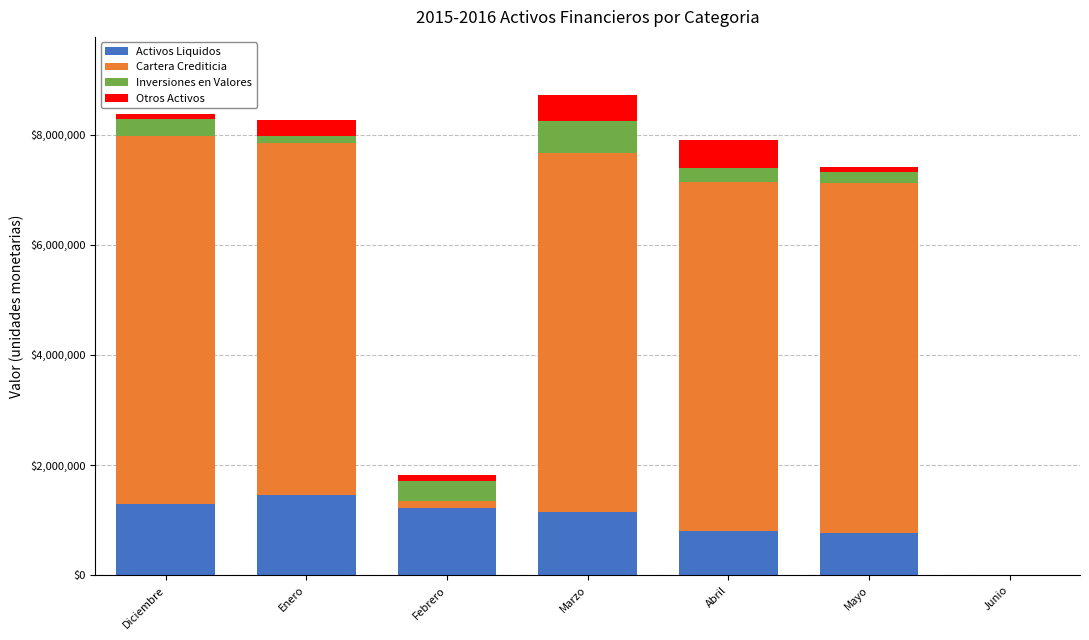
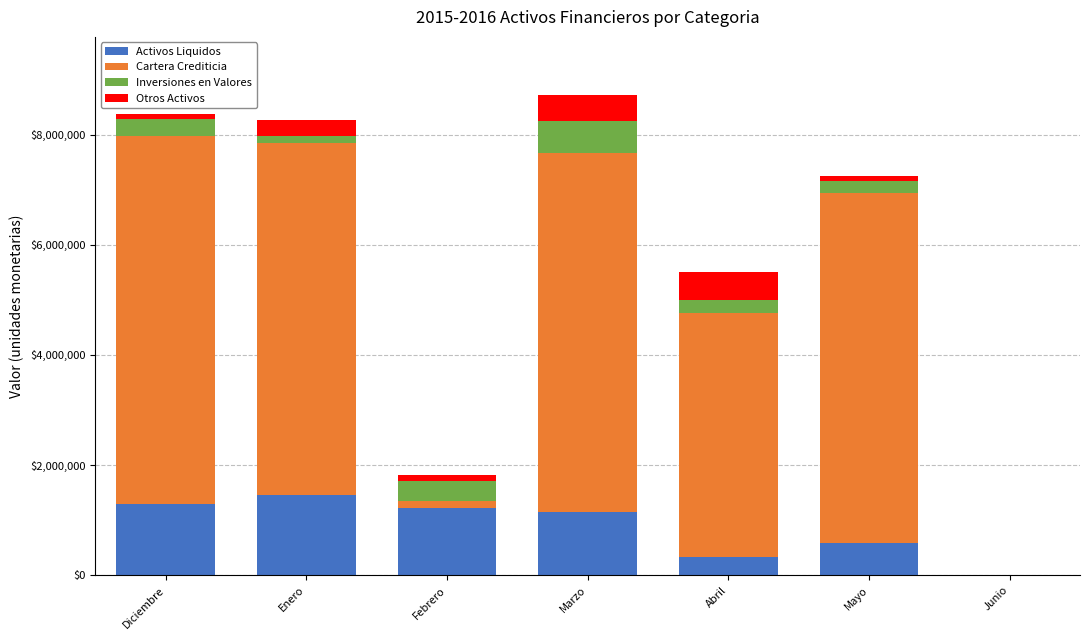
Activos Liquidos, Abril: $800,000 -> $300,000
Cartera Crediticia, Abril: $6,300,000 -> $4,400,000
Activos Liquidos, Mayo: $800,000 -> $600,000
